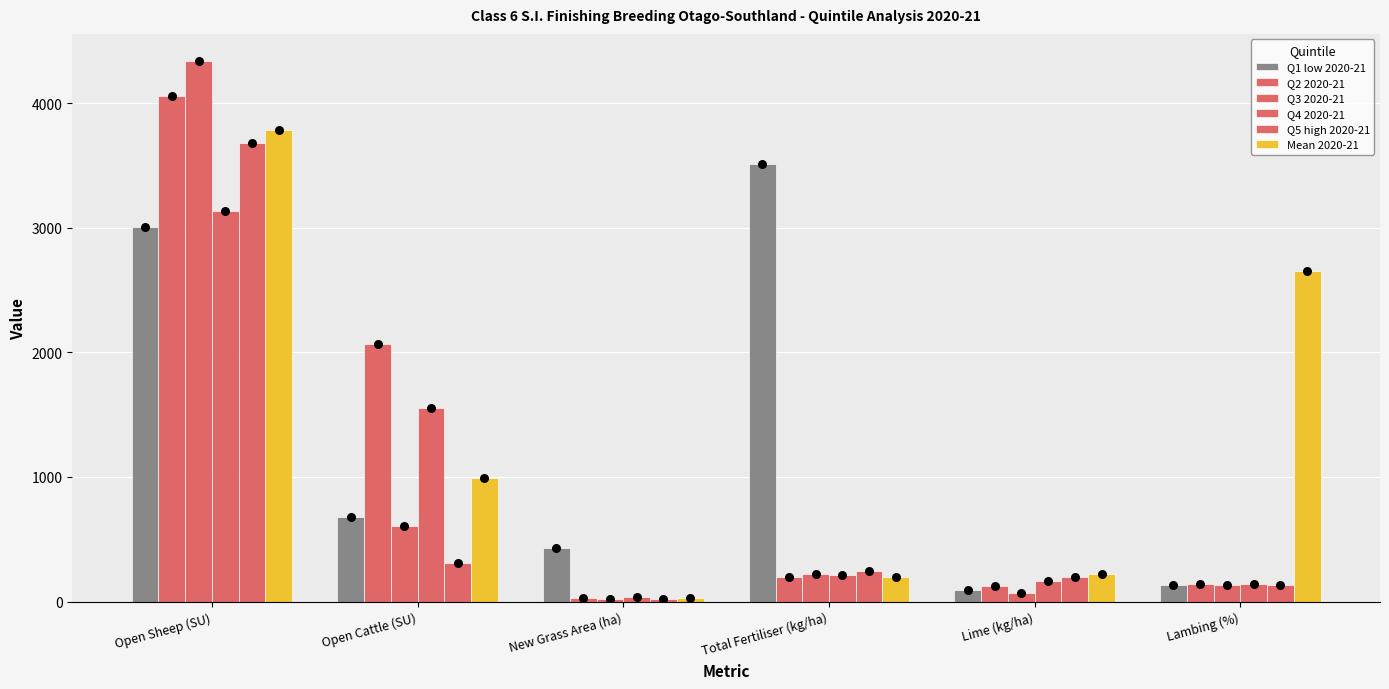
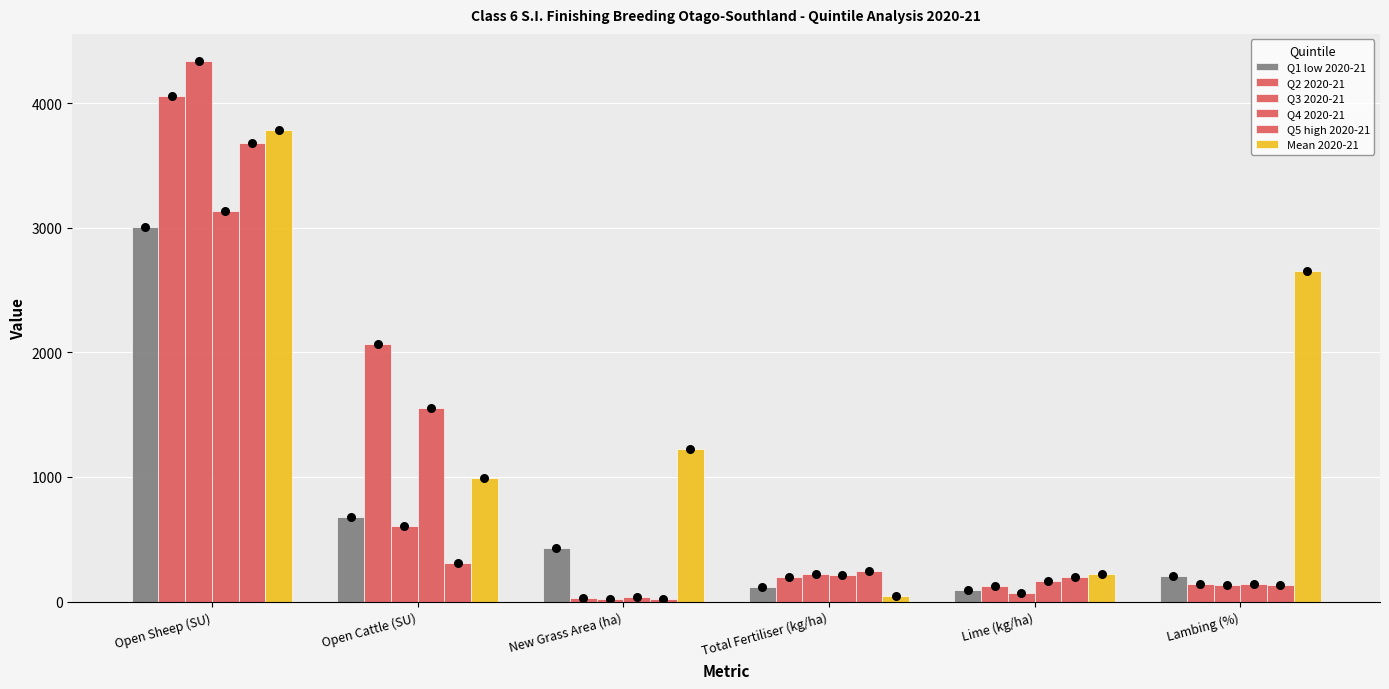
Mean 2020-21, New Grass Area (ha): 30 -> 1230
Q1 low 2020-21, Total Fertiliser (kg/ha): 3510 -> 120
Mean 2020-21, Total Fertiliser (kg/ha): 200 -> 40
Q1 low 2020-21, Lambing (%): 130 -> 210
